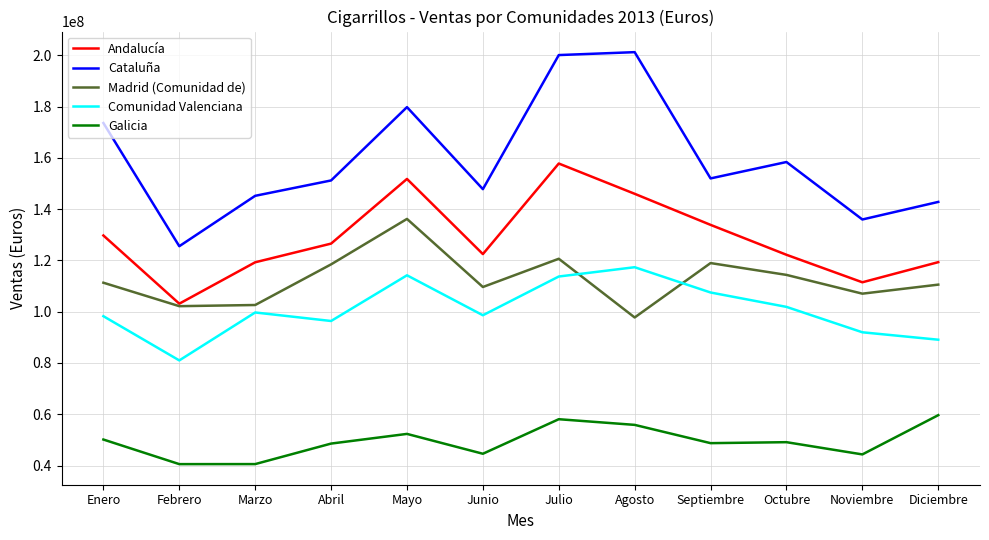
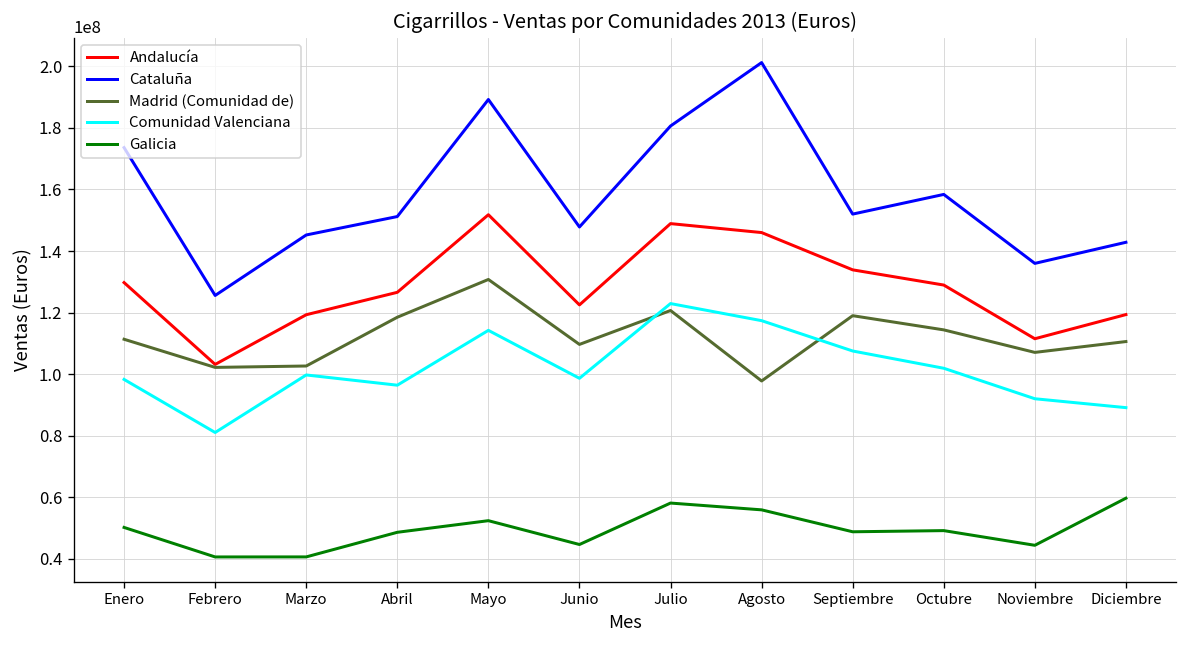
Cataluña, Mayo: 180000000 -> 189000000
Madrid (Comunidad de), Mayo: 136000000 -> 131000000
Andalucía, Julio: 158000000 -> 149000000
Cataluña, Julio: 200000000 -> 181000000
Comunidad Valenciana, Julio: 114000000 -> 123000000
Andalucía, Octubre: 122000000 -> 129000000
